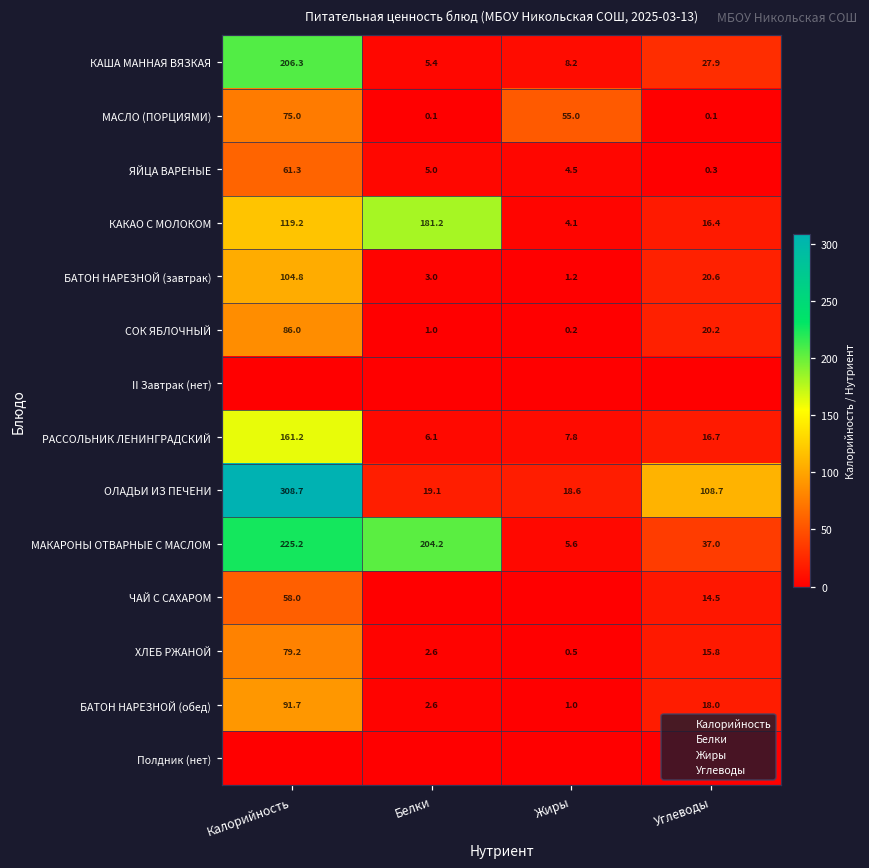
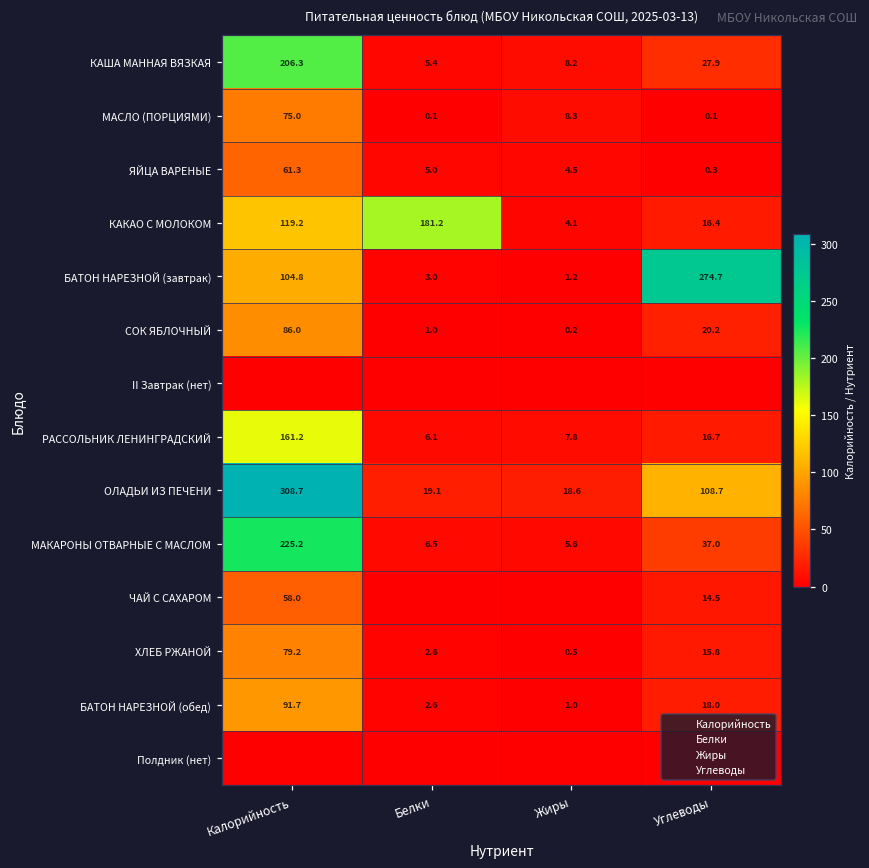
МАСЛО (ПОРЦИЯМИ), Жиры: 55.0 -> 8.3
БАТОН НАРЕЗНОЙ (завтрак), Углеводы: 20.6 -> 274.7
МАКАРОНЫ ОТВАРНЫЕ С МАСЛОМ, Белки: 204.2 -> 6.5
